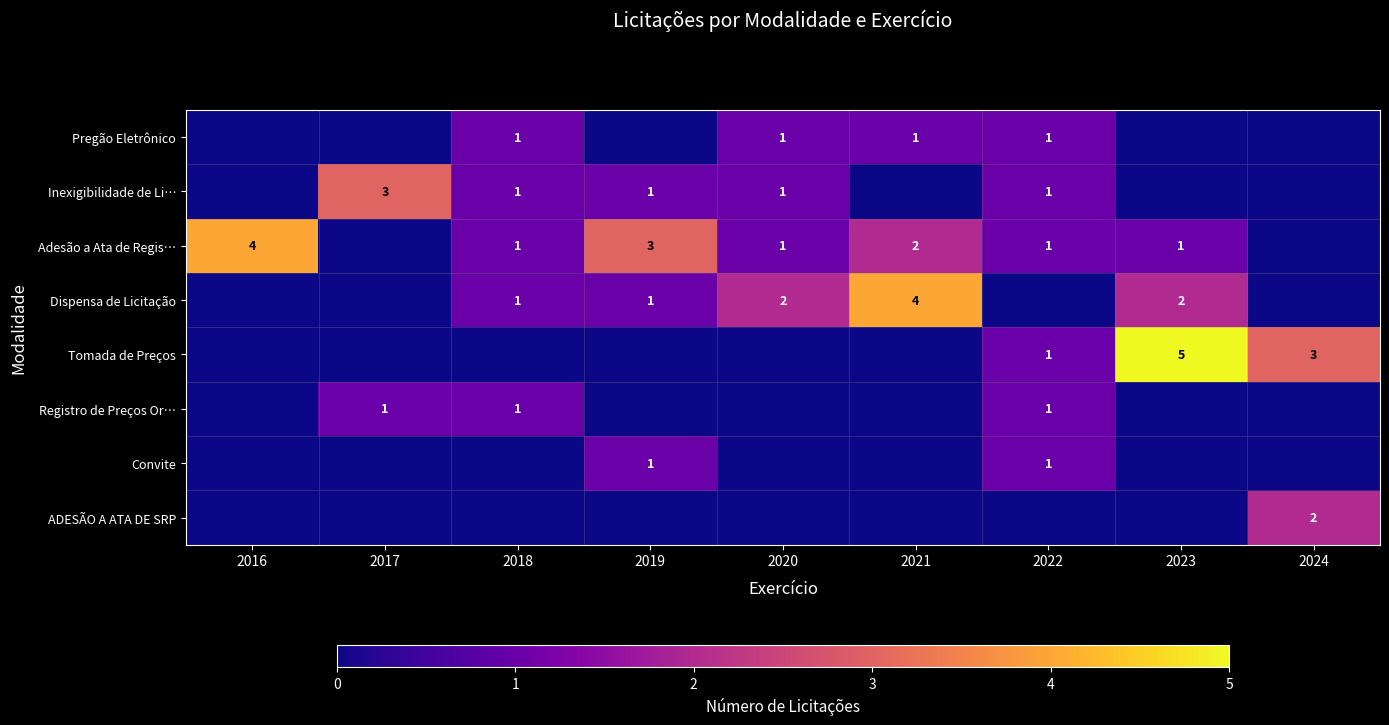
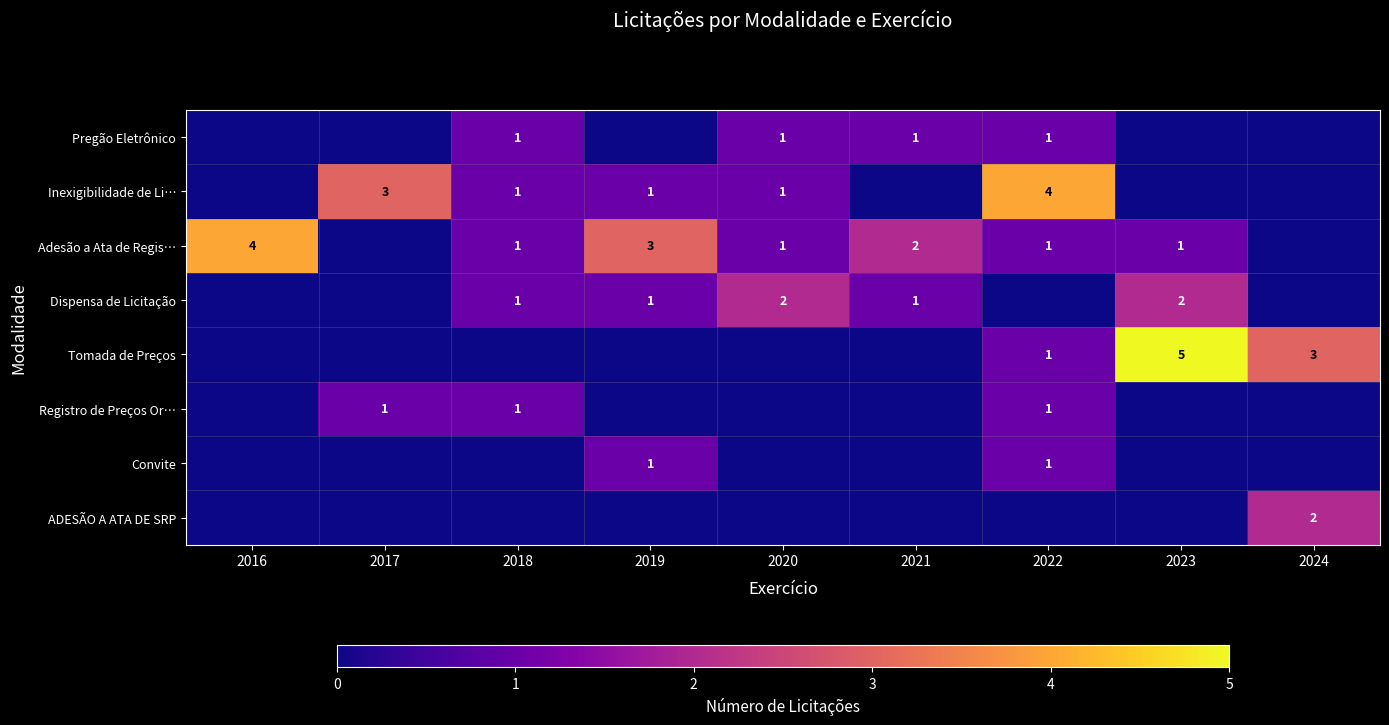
Inexigibilidade de Li…, 2022: 1 -> 4
Dispensa de Licitação, 2021: 4 -> 1
